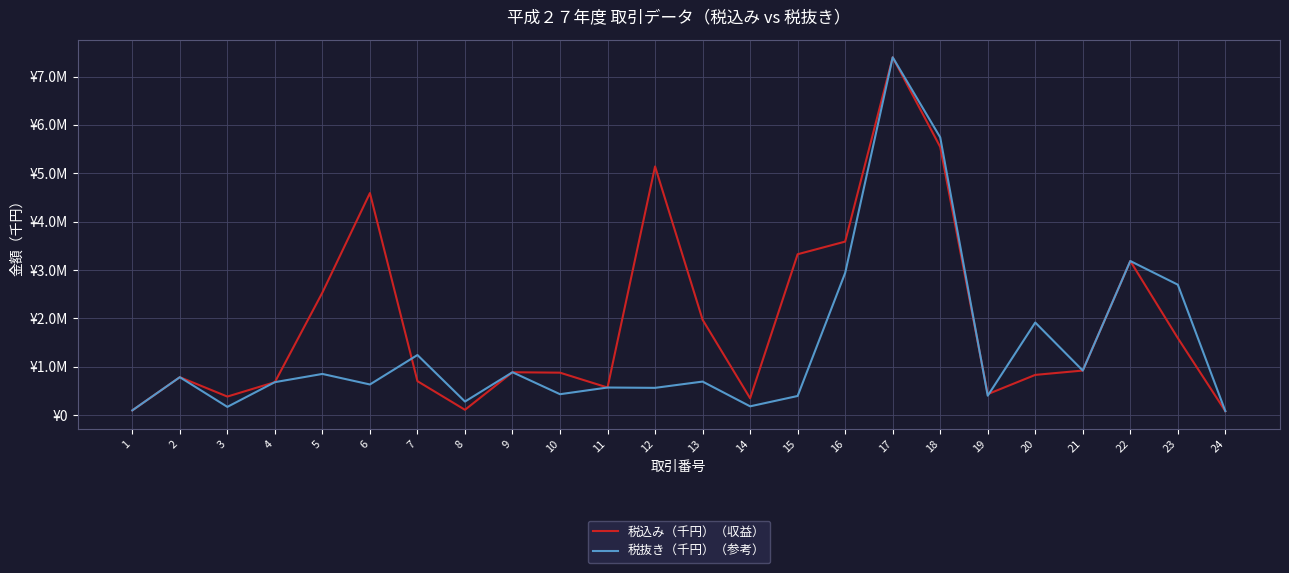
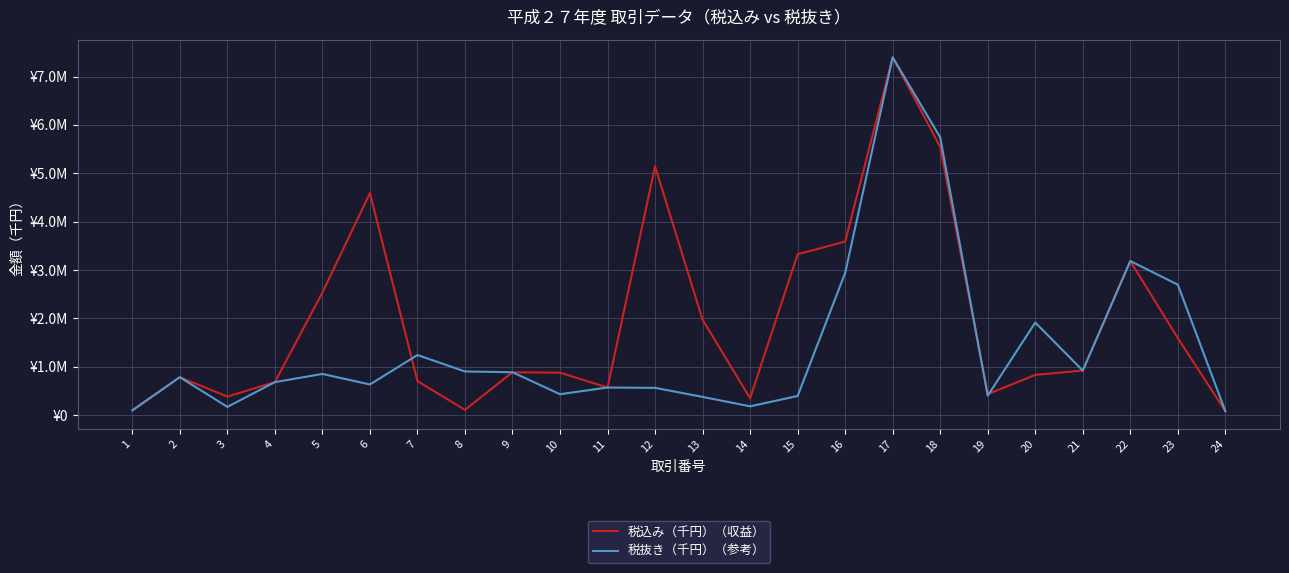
税抜き（千円）（参考）, 8: ¥300000 -> ¥900000
税抜き（千円）（参考）, 13: ¥700000 -> ¥400000
